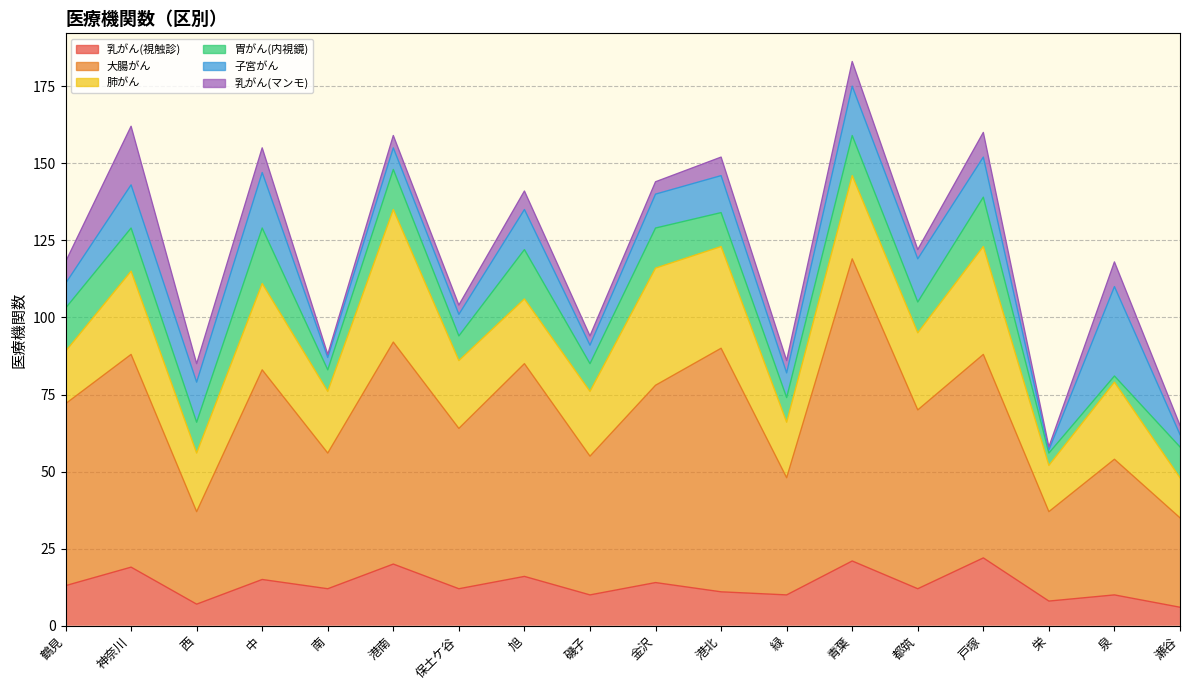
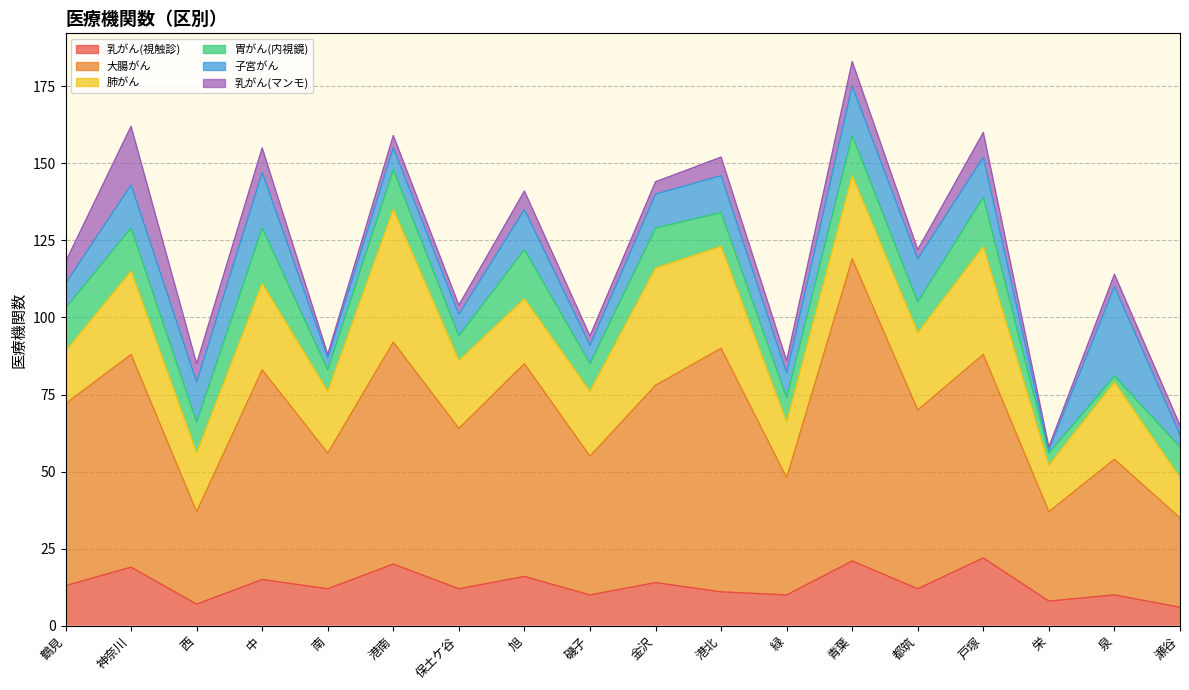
乳がん(マンモ), 泉: 8 -> 4
